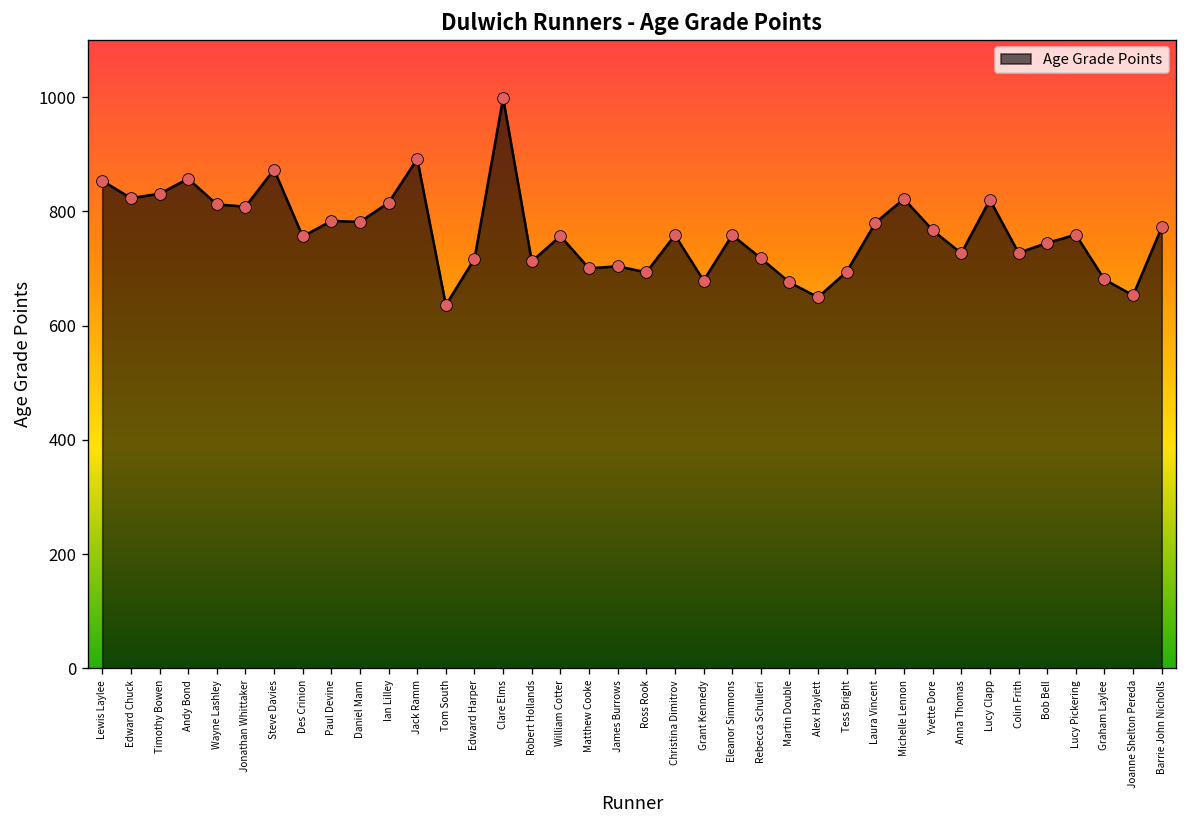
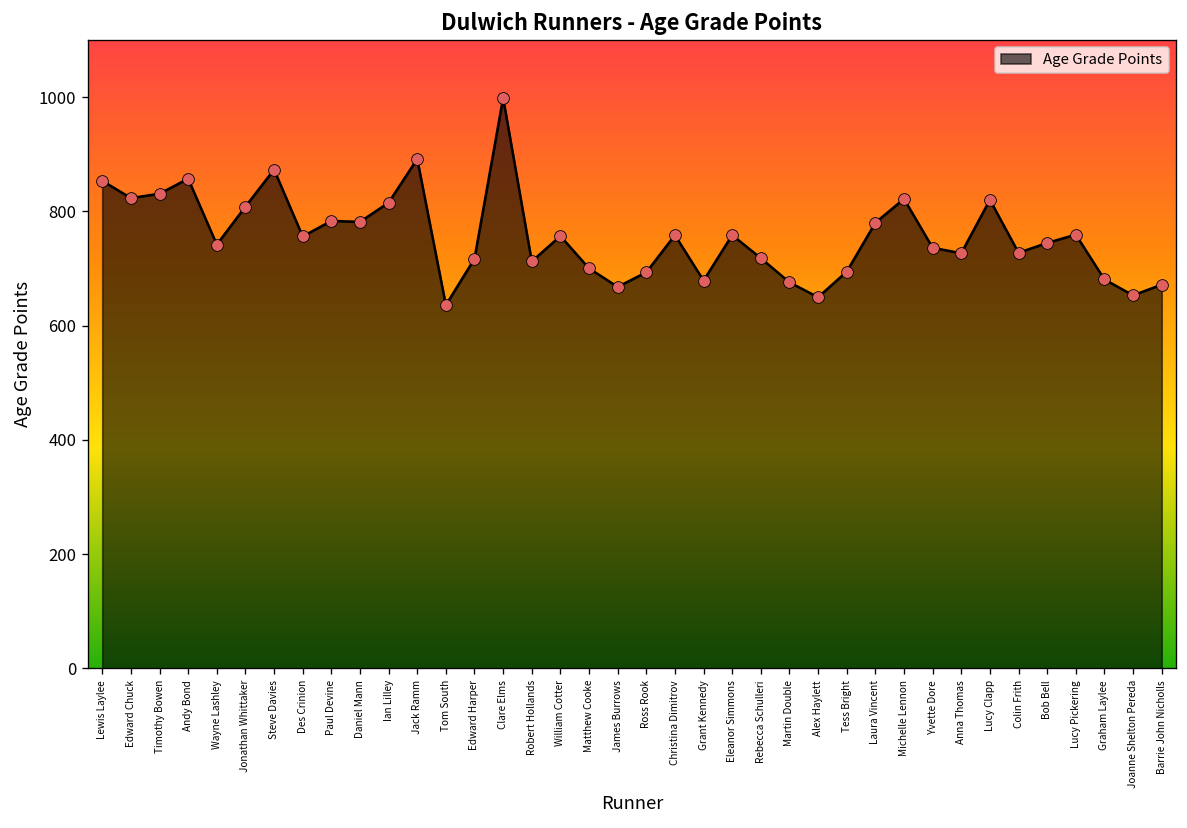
Wayne Lashley: 810 -> 740
James Burrows: 700 -> 670
Yvette Dore: 770 -> 740
Barrie John Nicholls: 770 -> 670
